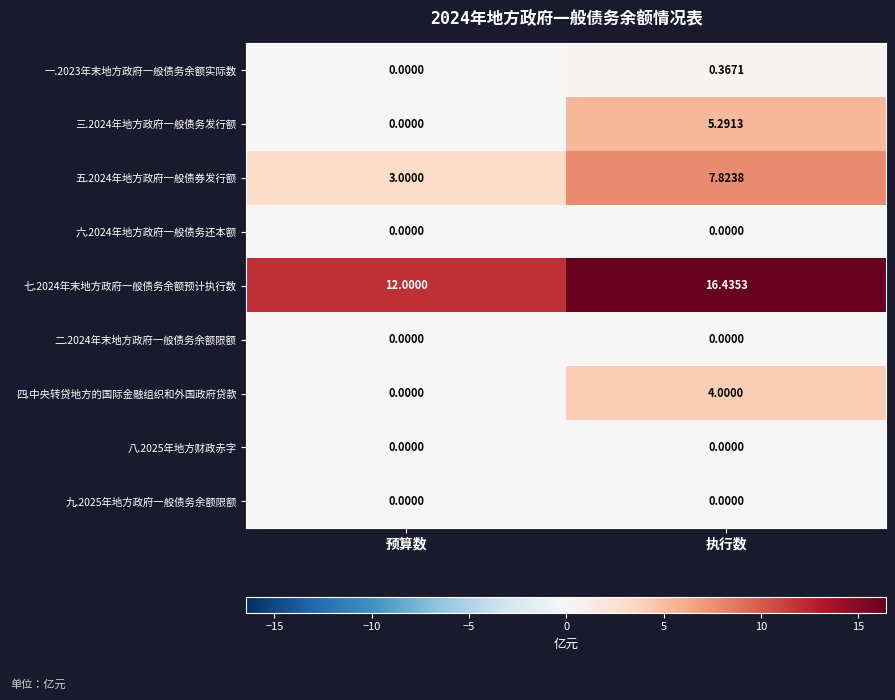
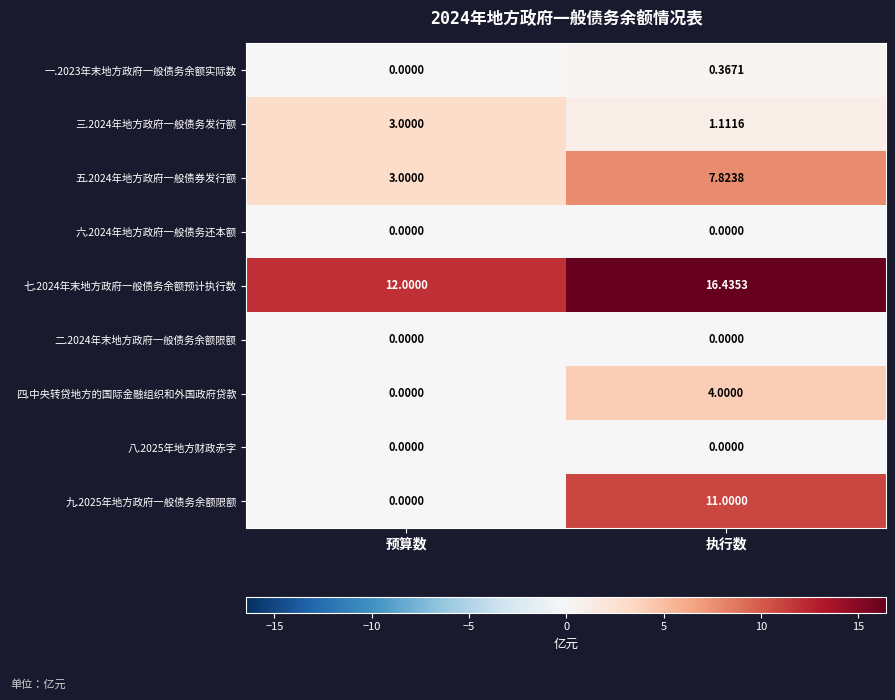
三.2024年地方政府一般债务发行额, 预算数: 0.0000 -> 3.0000
三.2024年地方政府一般债务发行额, 执行数: 5.2913 -> 1.1116
九.2025年地方政府一般债务余额限额, 执行数: 0.0000 -> 11.0000
